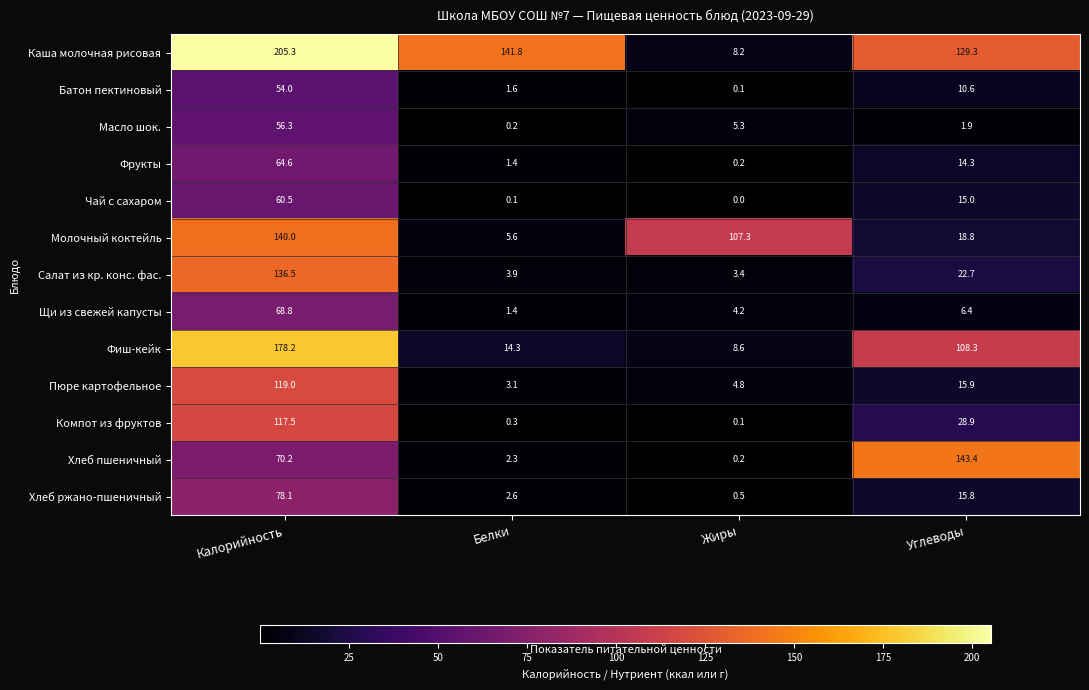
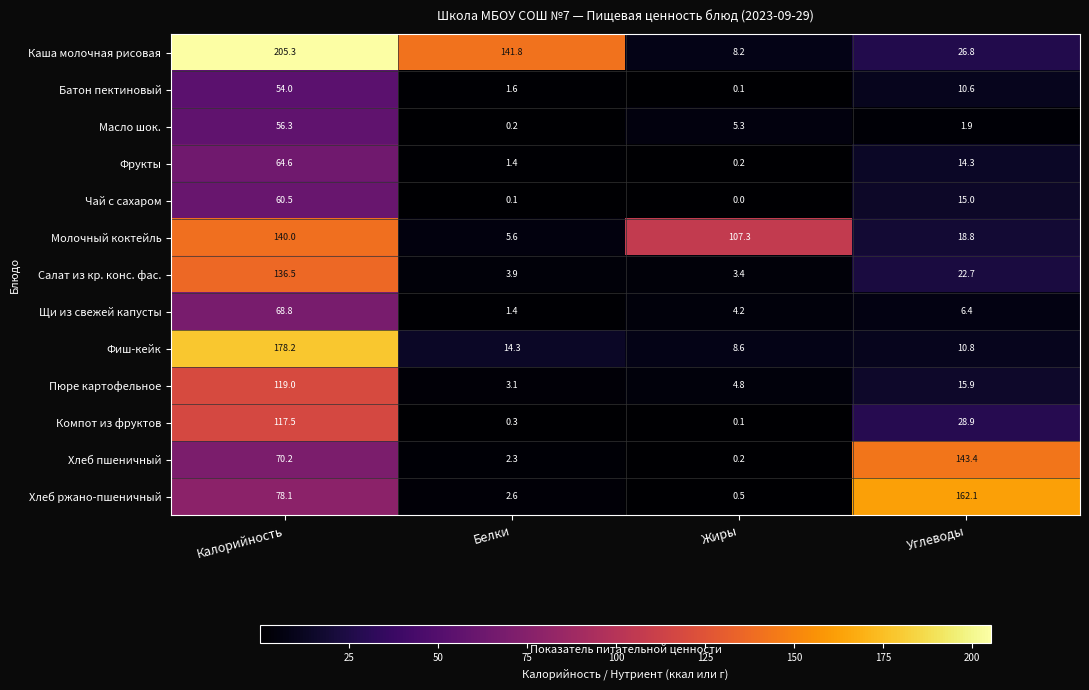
Каша молочная рисовая, Углеводы: 129.3 -> 26.8
Фиш-кейк, Углеводы: 108.3 -> 10.8
Хлеб ржано-пшеничный, Углеводы: 15.8 -> 162.1
